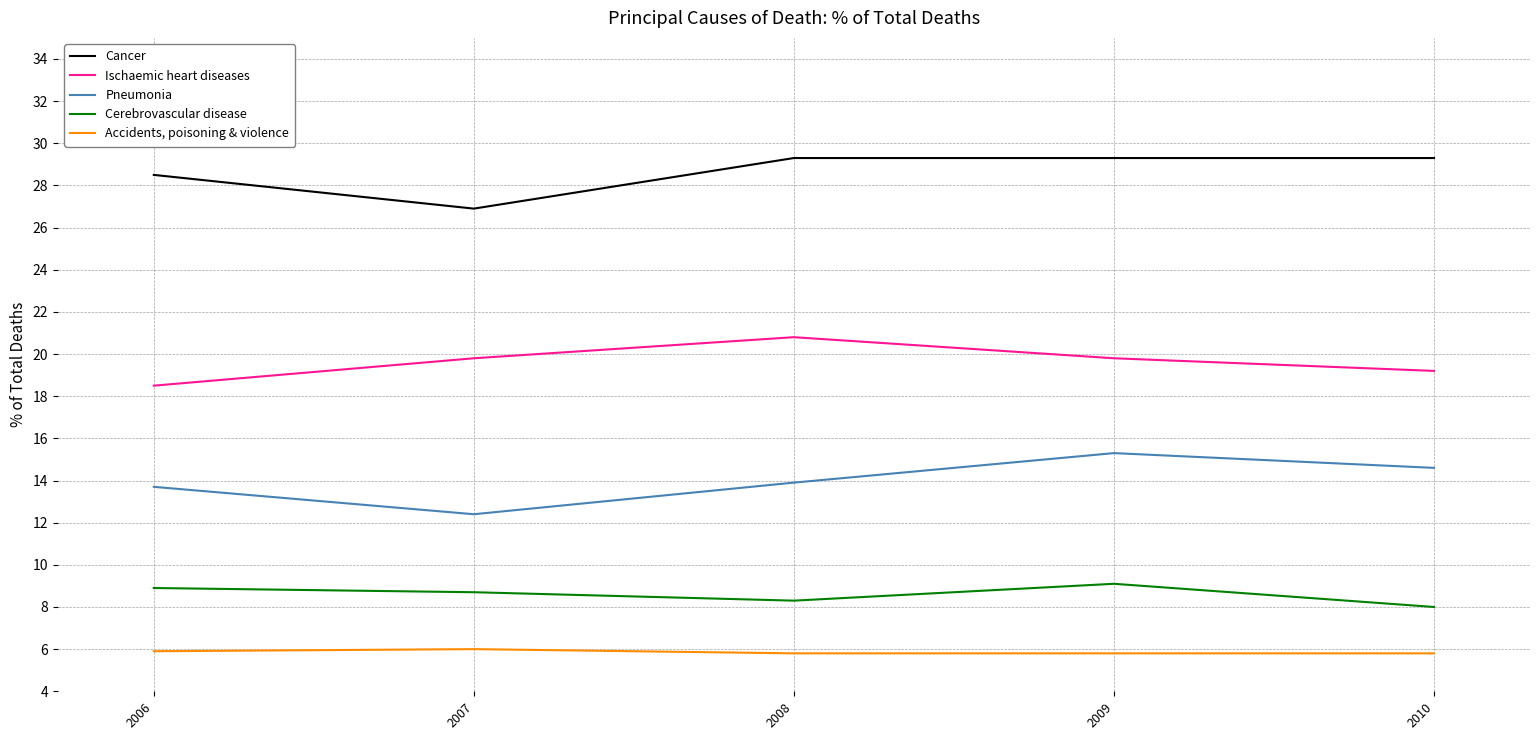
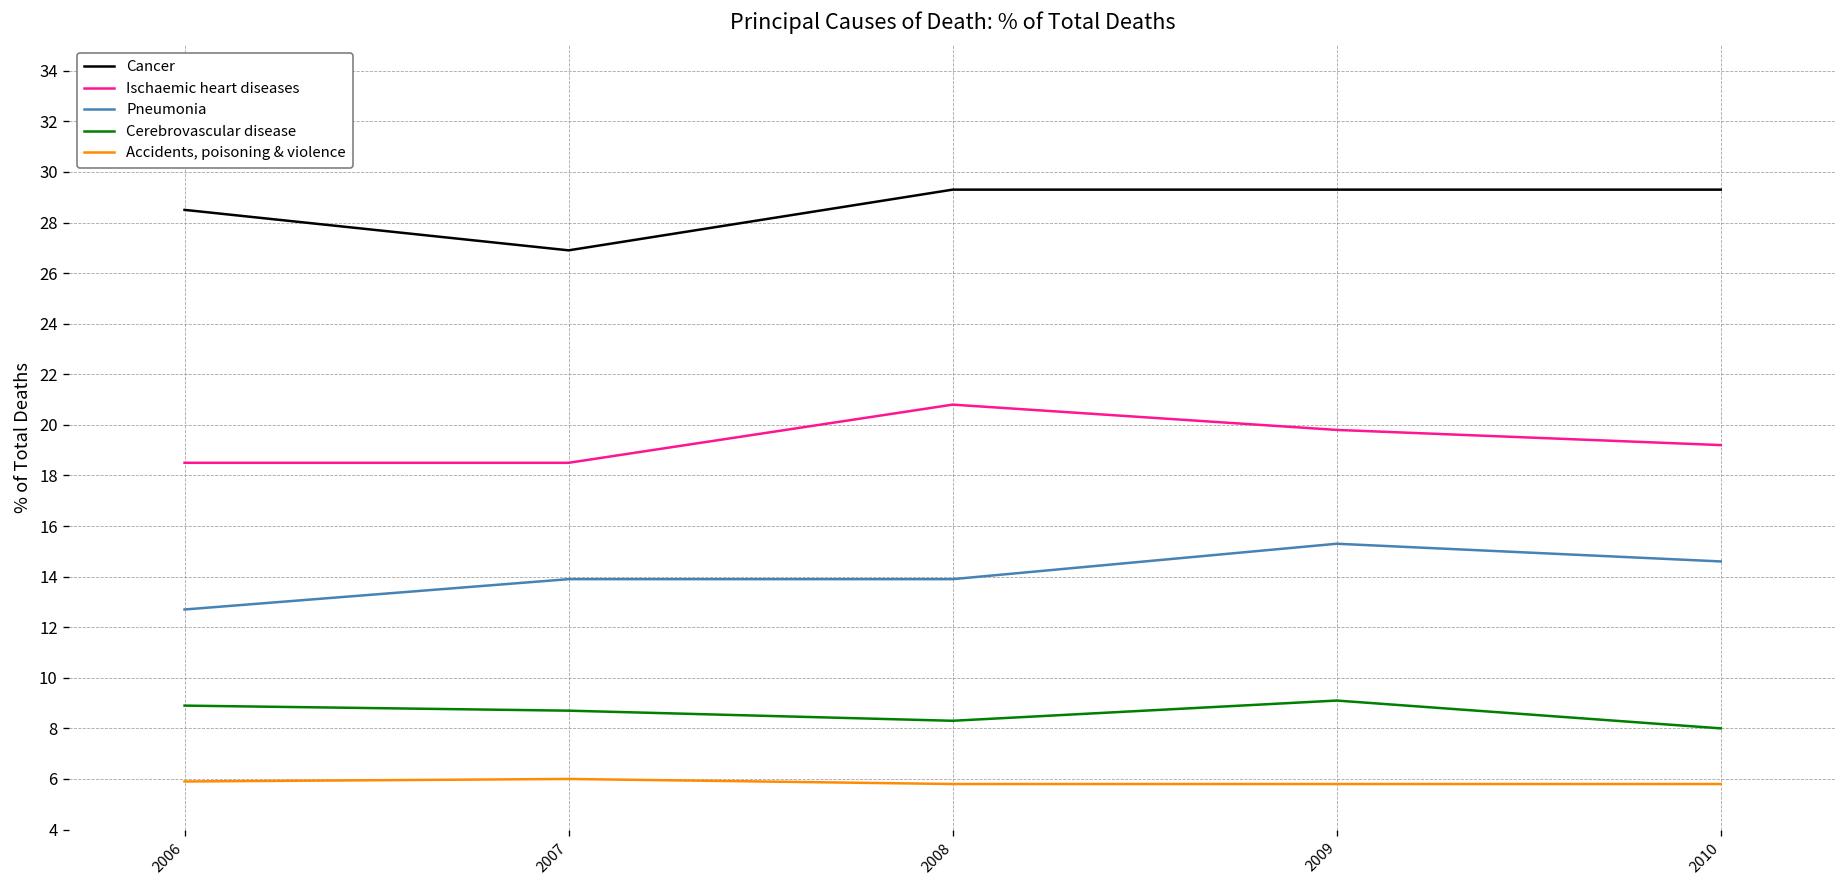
Pneumonia, 2006: 13.7 -> 12.7
Ischaemic heart diseases, 2007: 19.8 -> 18.5
Pneumonia, 2007: 12.4 -> 13.9
